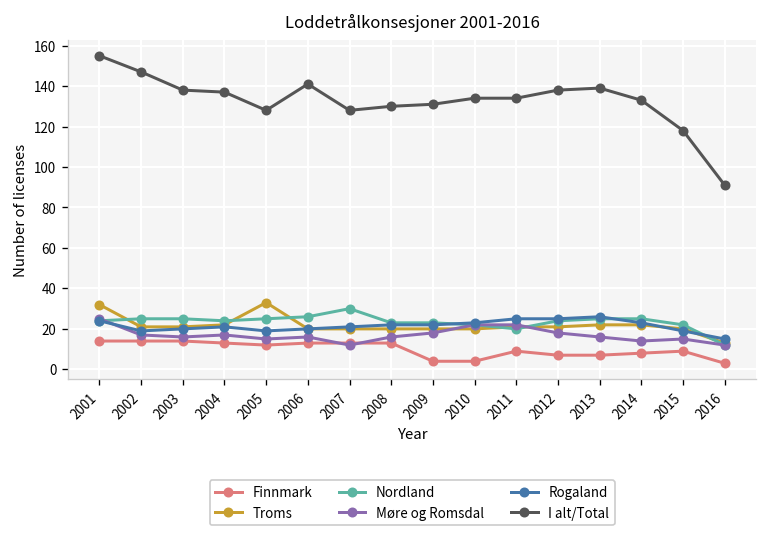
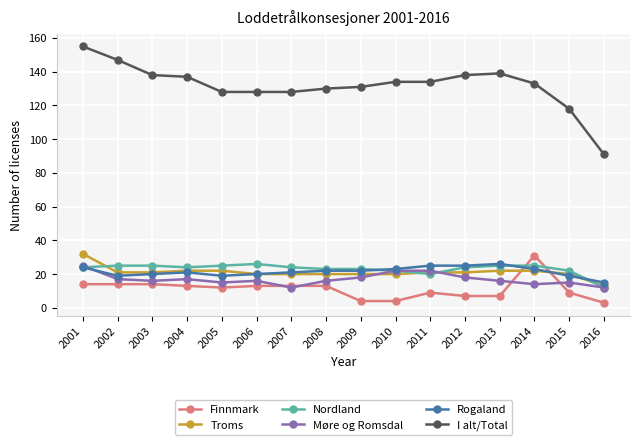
Troms, 2005: 33 -> 22
I alt/Total, 2006: 141 -> 128
Nordland, 2007: 30 -> 24
Finnmark, 2014: 8 -> 31
